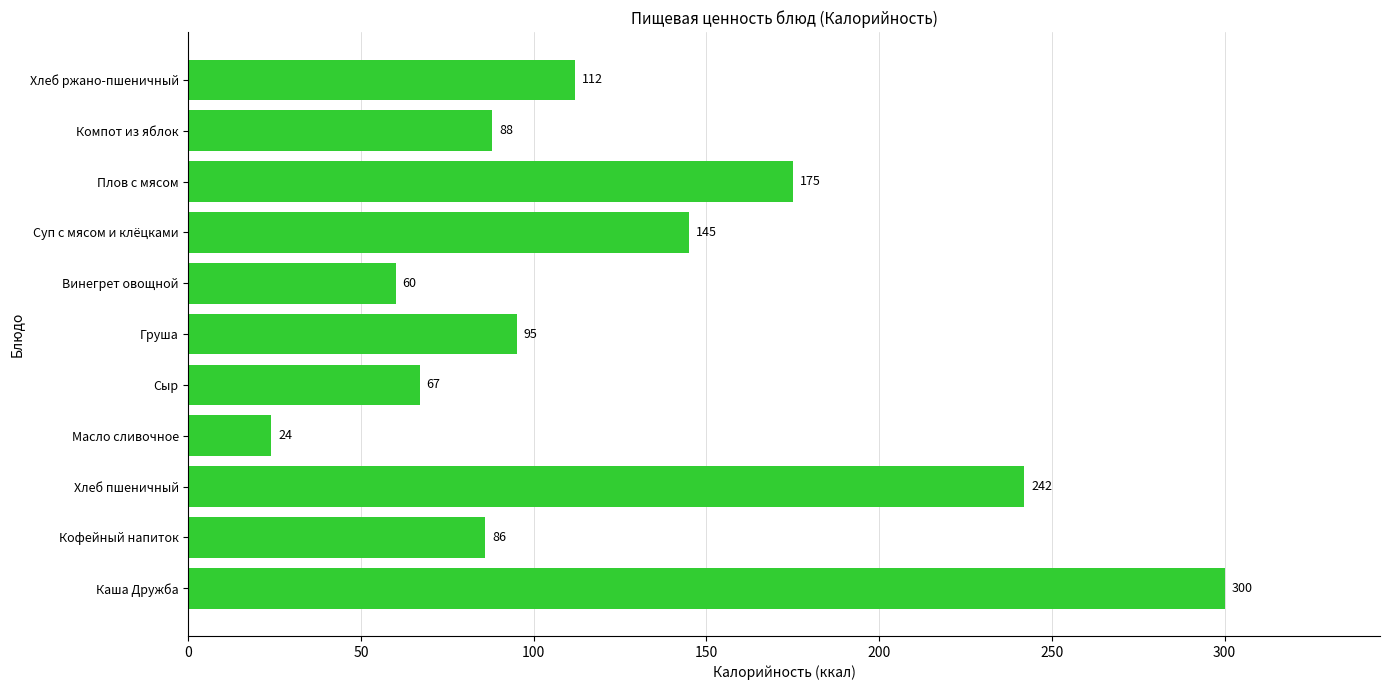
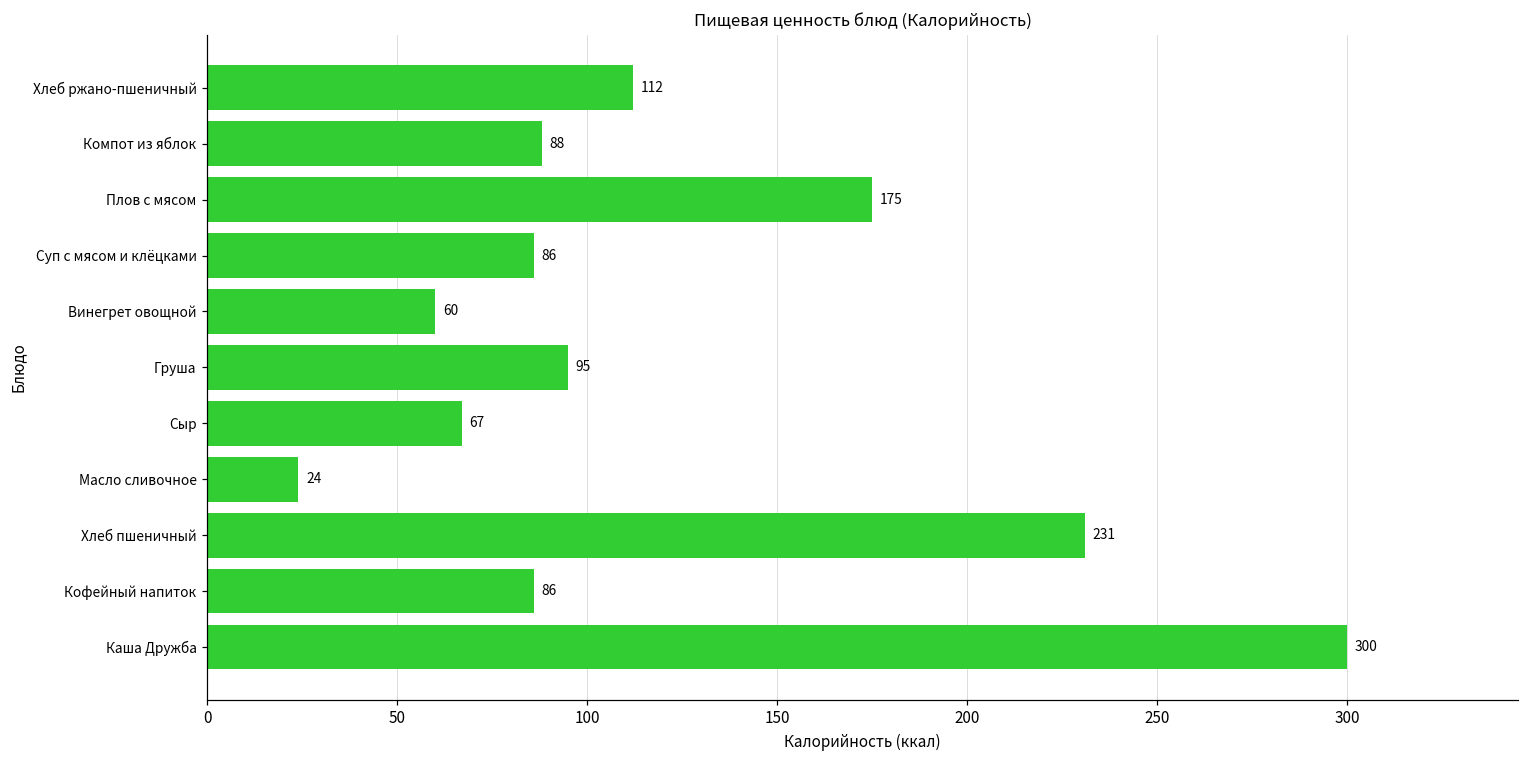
Суп с мясом и клёцками: 145 -> 86
Хлеб пшеничный: 242 -> 231
